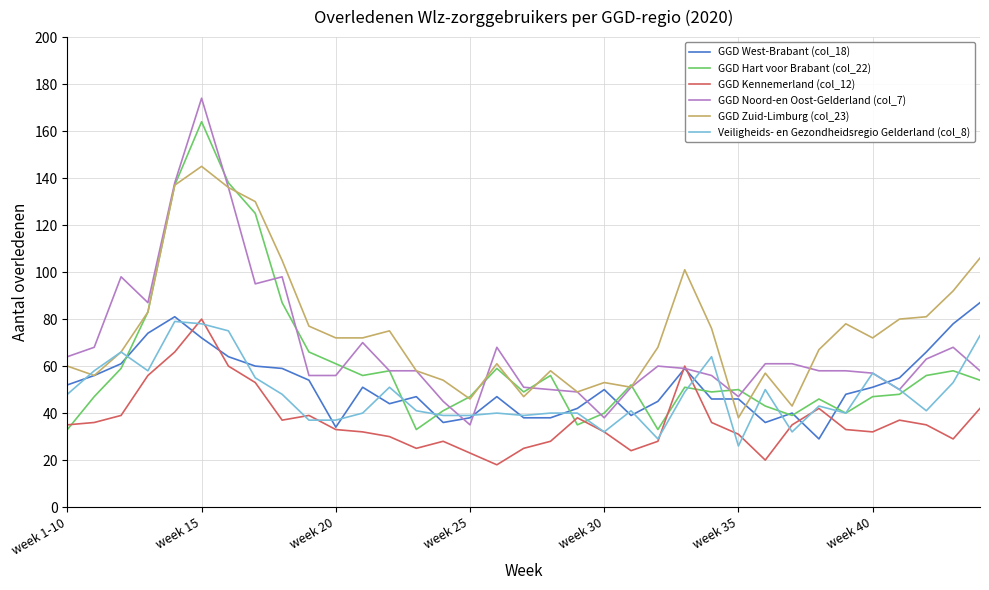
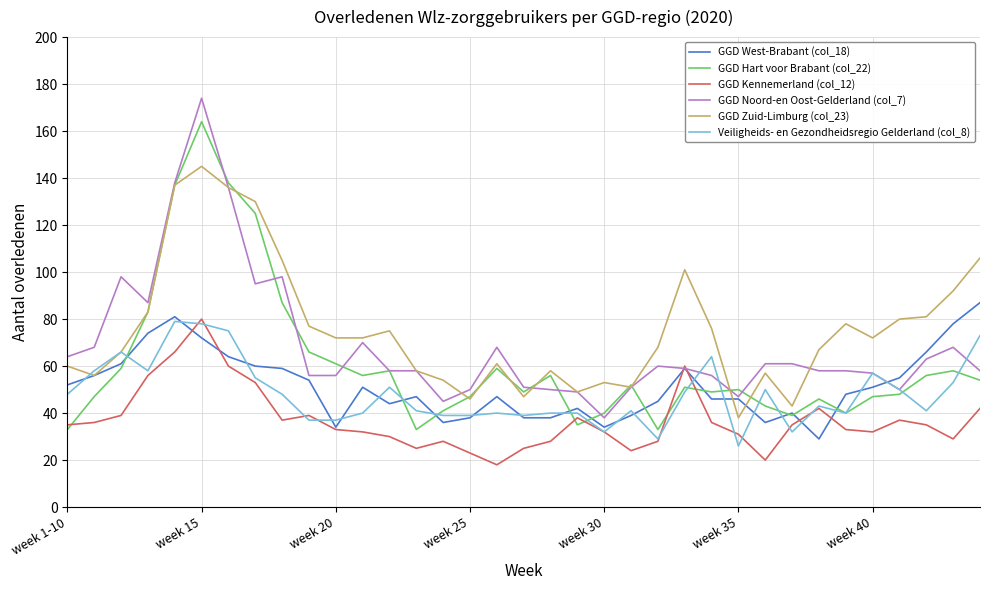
GGD Noord-en Oost-Gelderland (col_7), week 25: 35 -> 50
GGD West-Brabant (col_18), week 30: 50 -> 34
